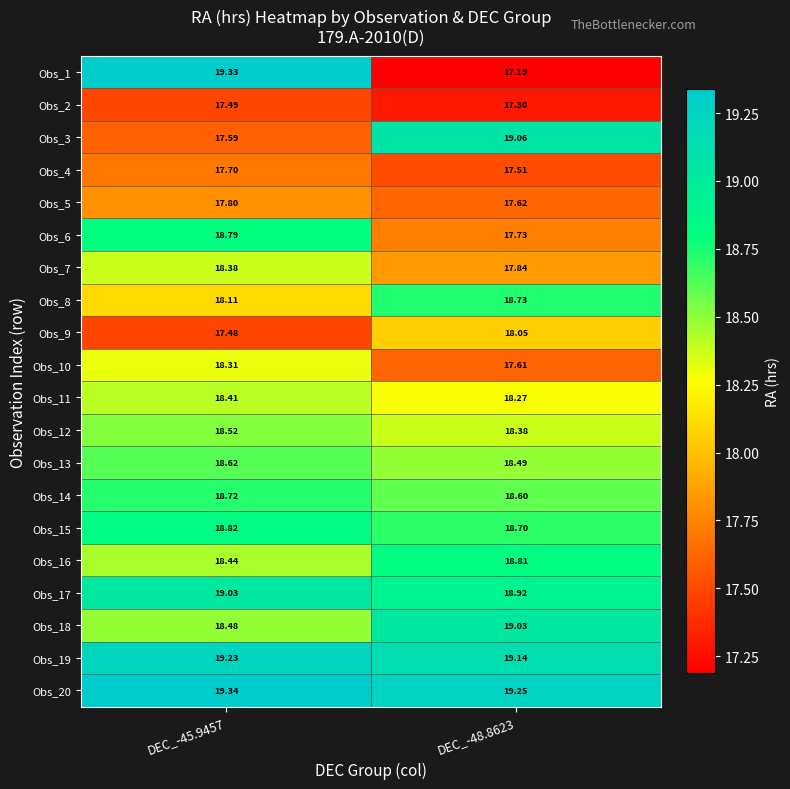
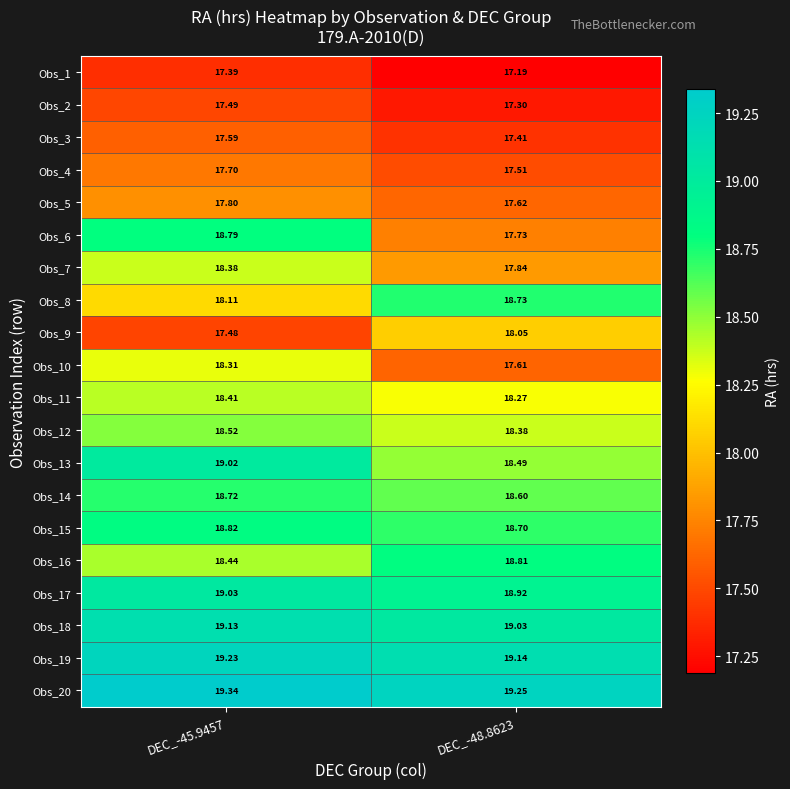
Obs_1, DEC_-45.9457: 19.33 -> 17.39
Obs_3, DEC_-48.8623: 19.06 -> 17.41
Obs_13, DEC_-45.9457: 18.62 -> 19.02
Obs_18, DEC_-45.9457: 18.48 -> 19.13
